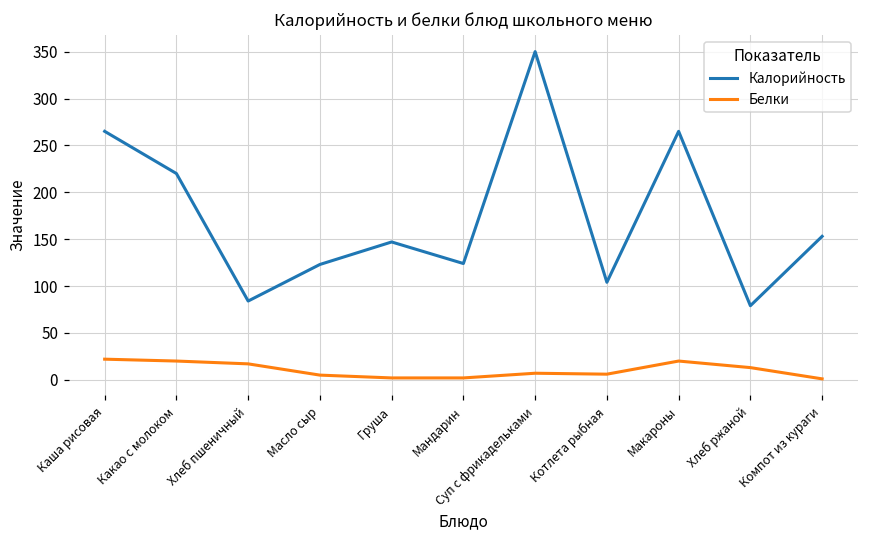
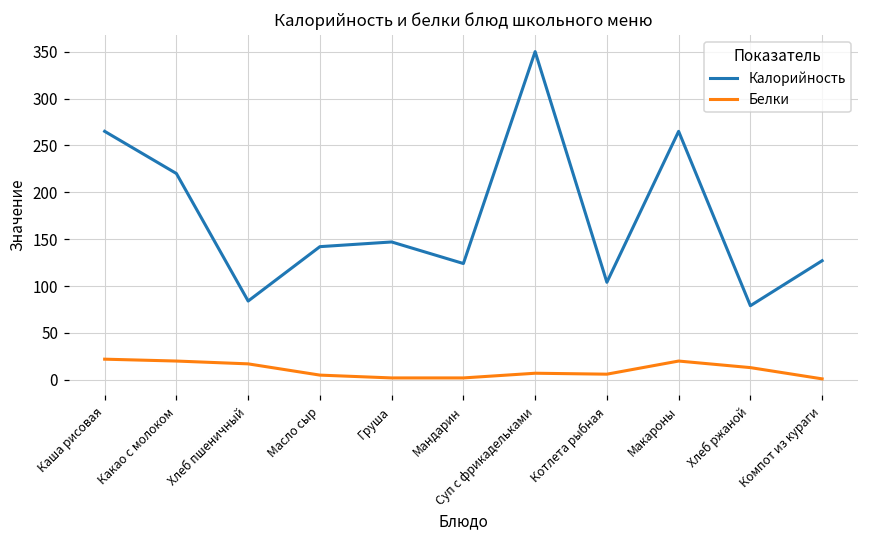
Калорийность, Масло сыр: 120 -> 140
Калорийность, Компот из кураги: 150 -> 130
